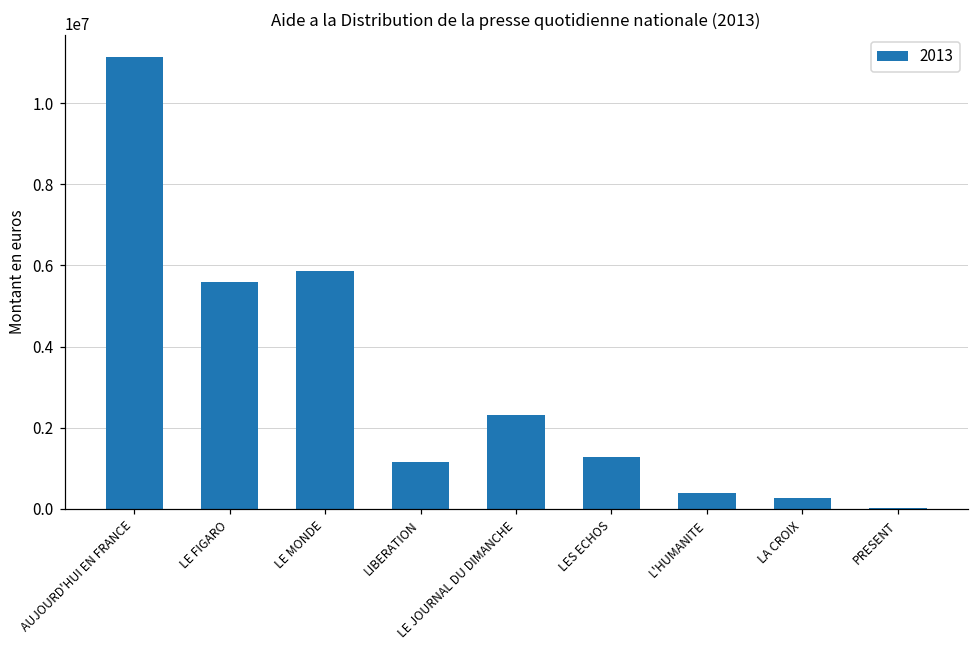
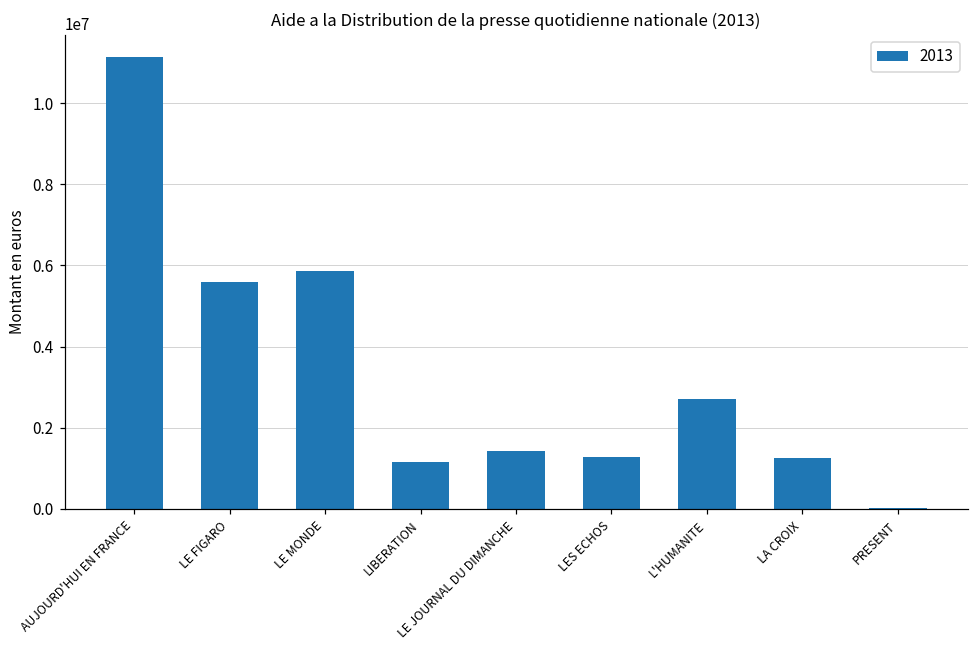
LE JOURNAL DU DIMANCHE: 2300000 -> 1400000
L'HUMANITE: 400000 -> 2700000
LA CROIX: 300000 -> 1300000
